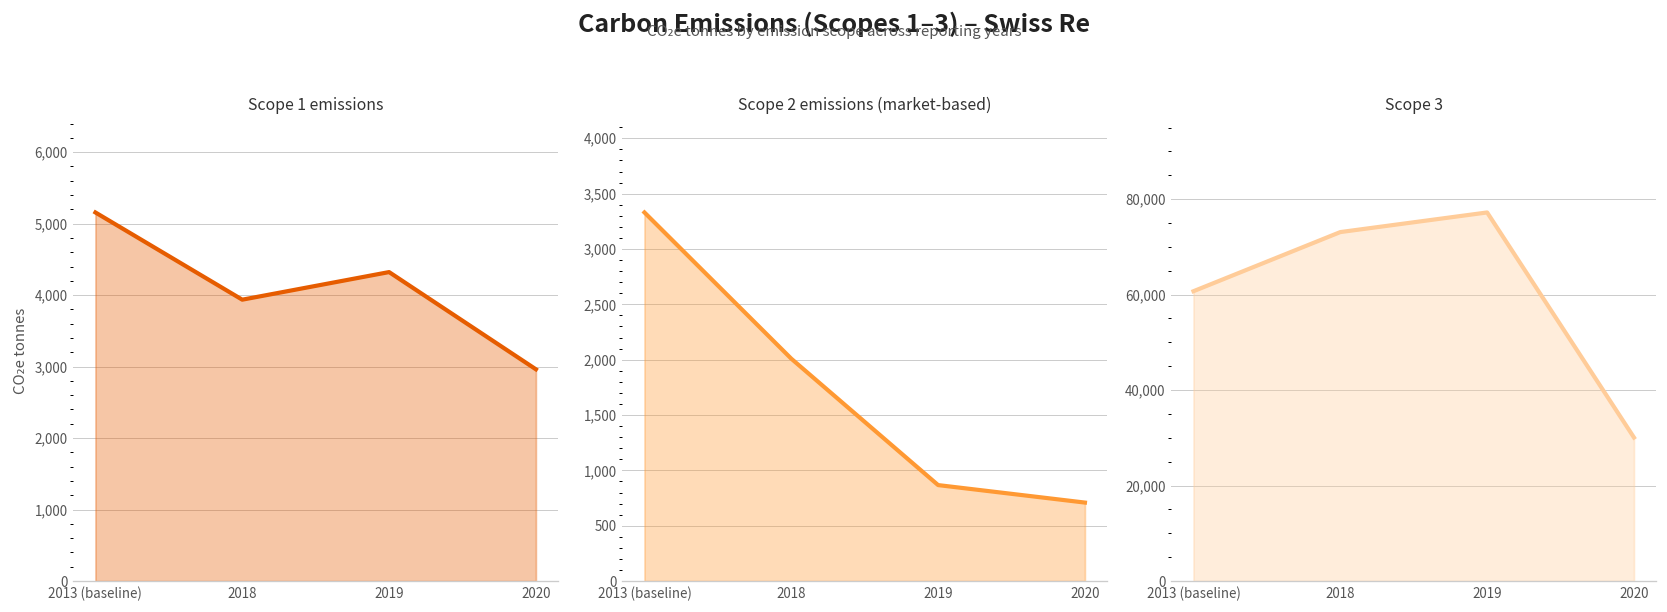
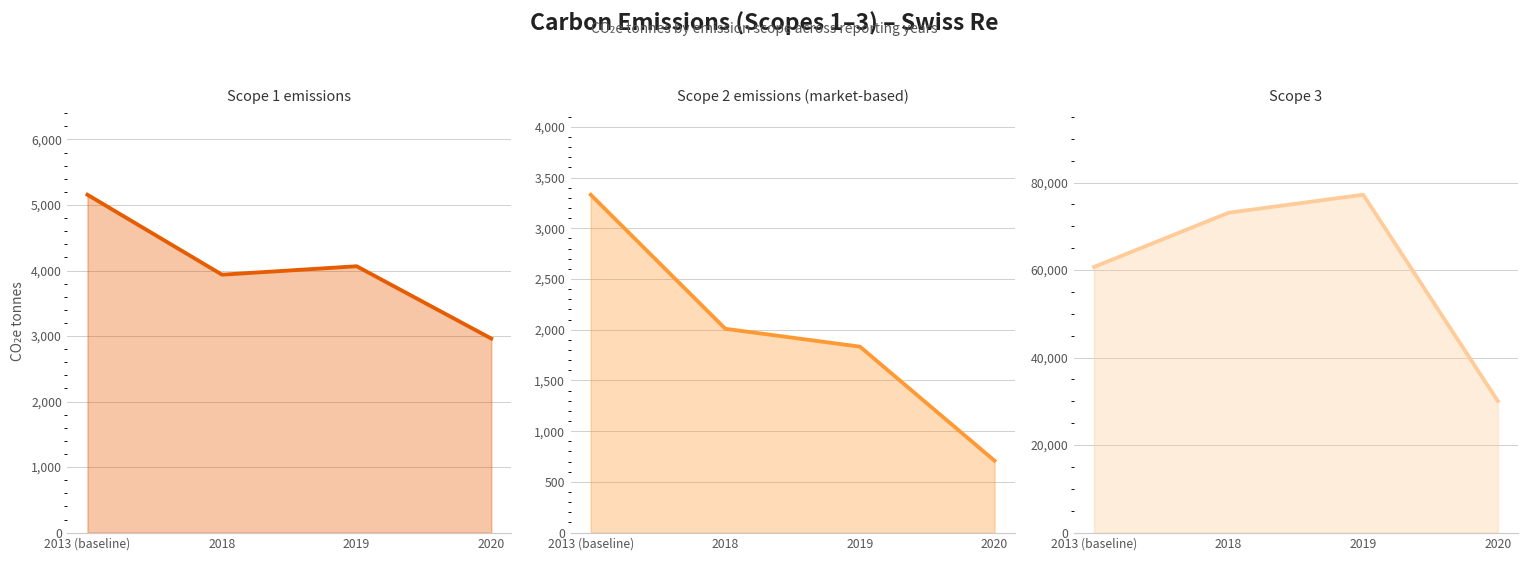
Scope 1 emissions, 2019: 4,300 -> 4,100
Scope 2 emissions (market-based), 2019: 900 -> 1,800
